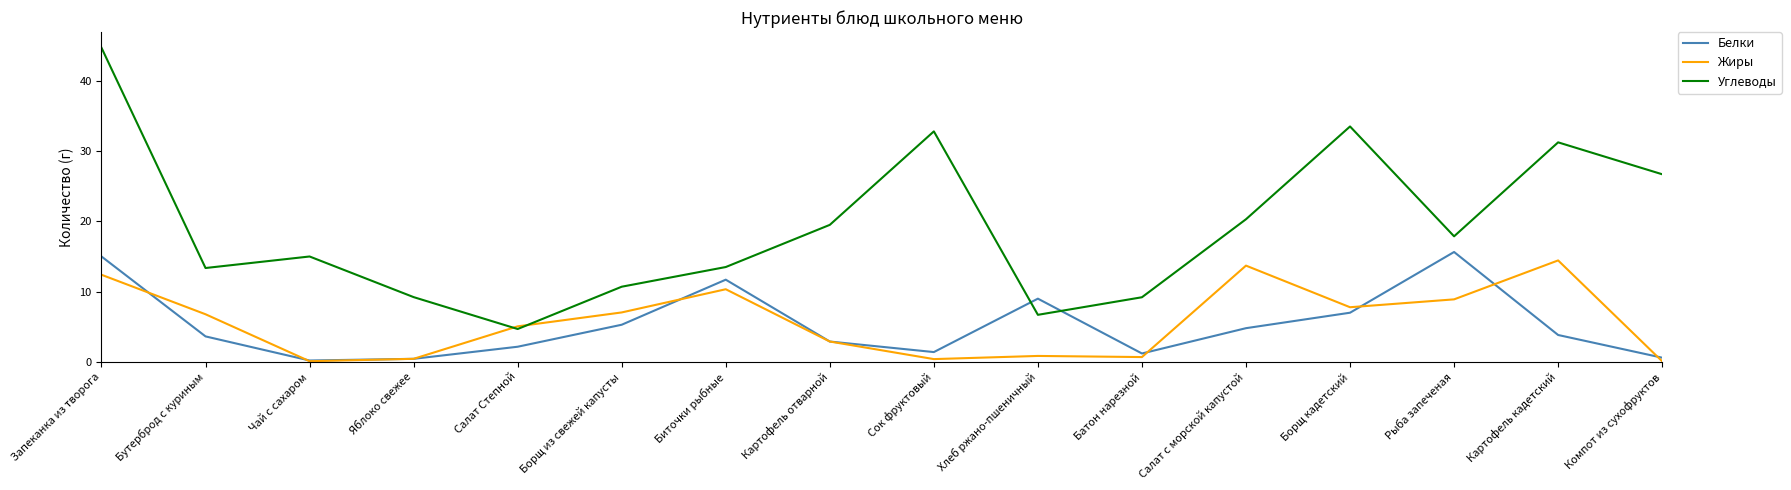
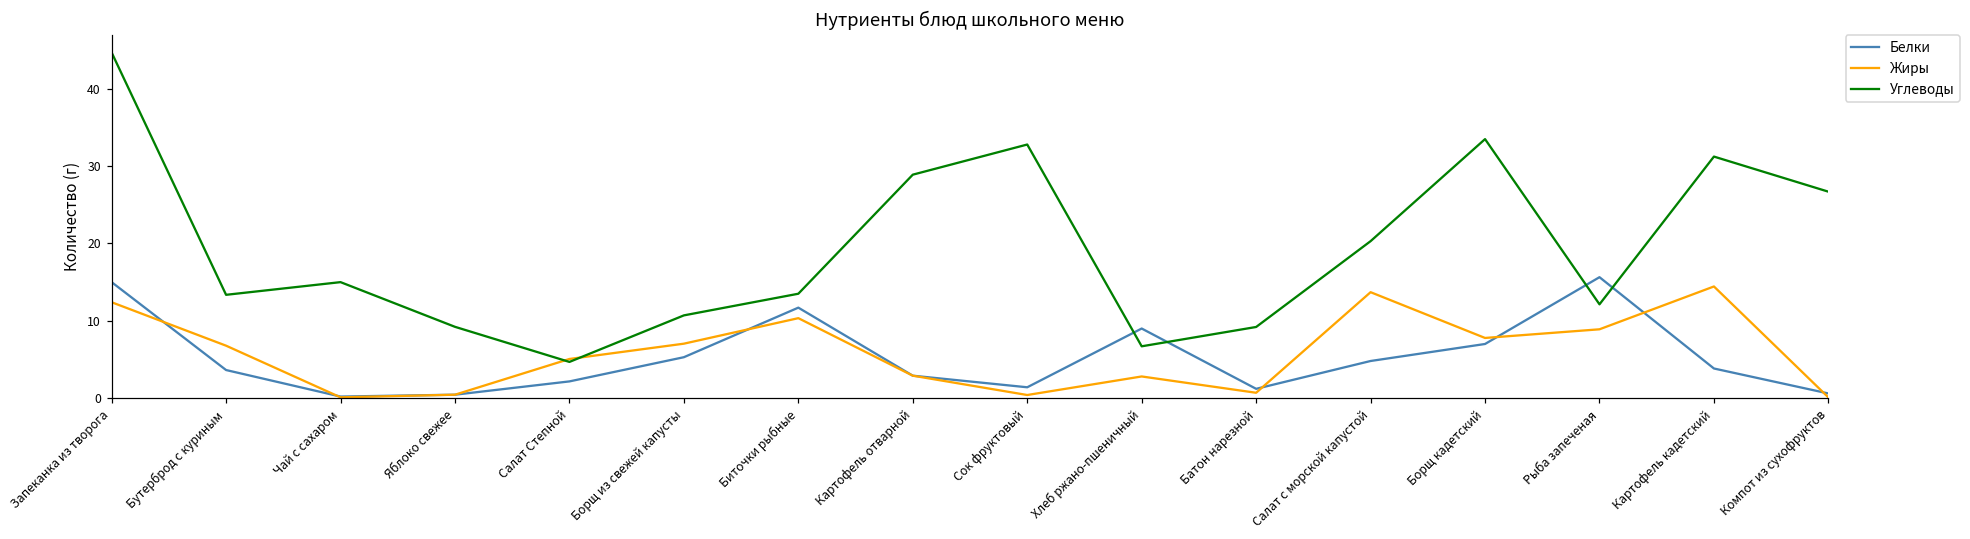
Углеводы, Картофель отварной: 20 -> 29
Жиры, Хлеб ржано-пшеничный: 1 -> 3
Углеводы, Рыба запеченая: 18 -> 12
